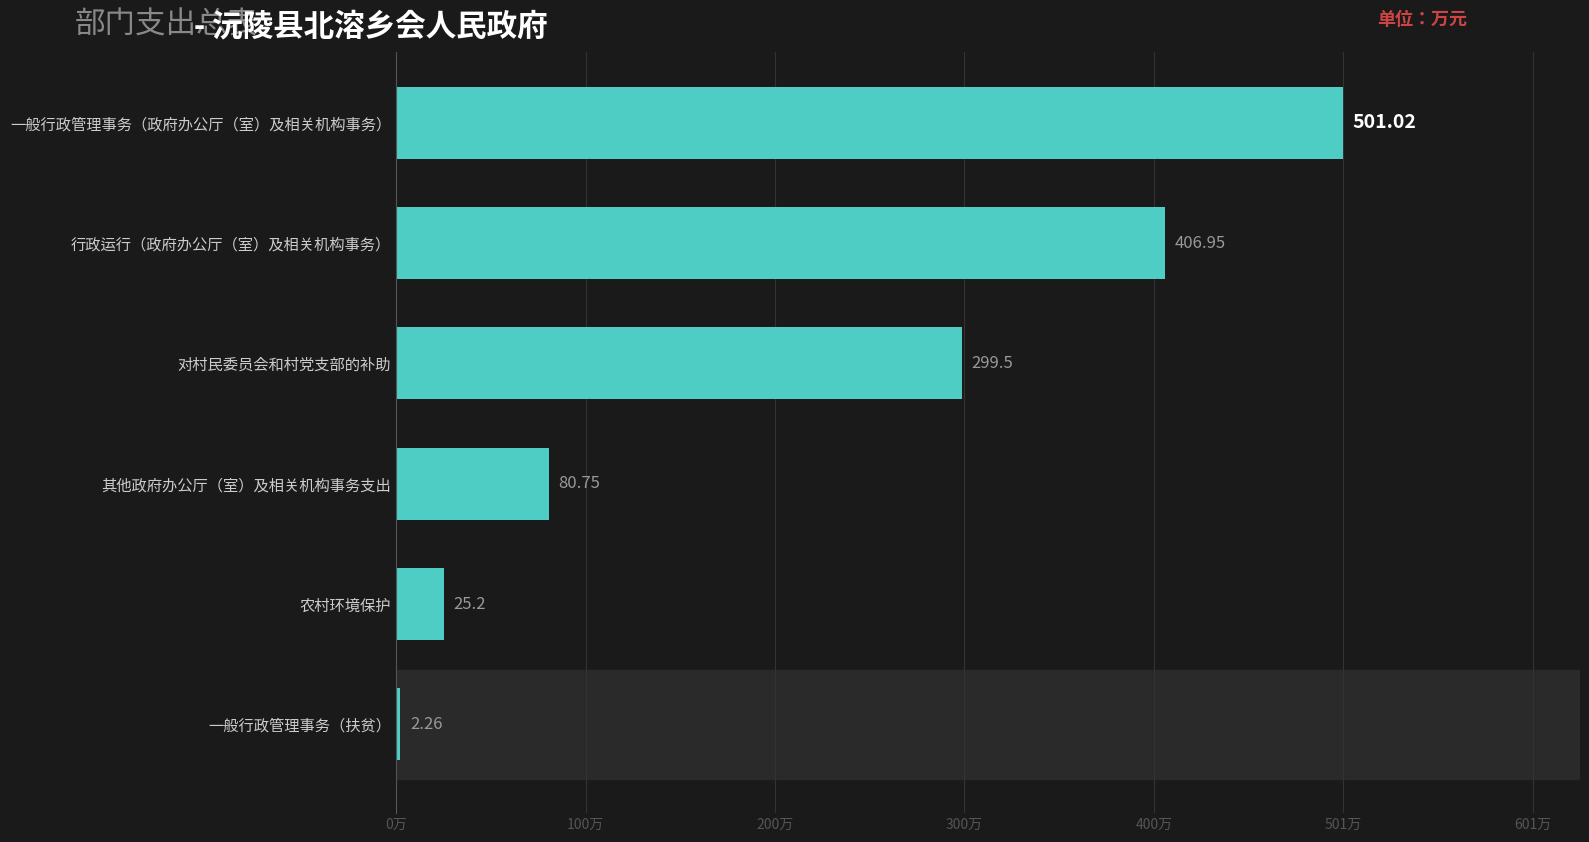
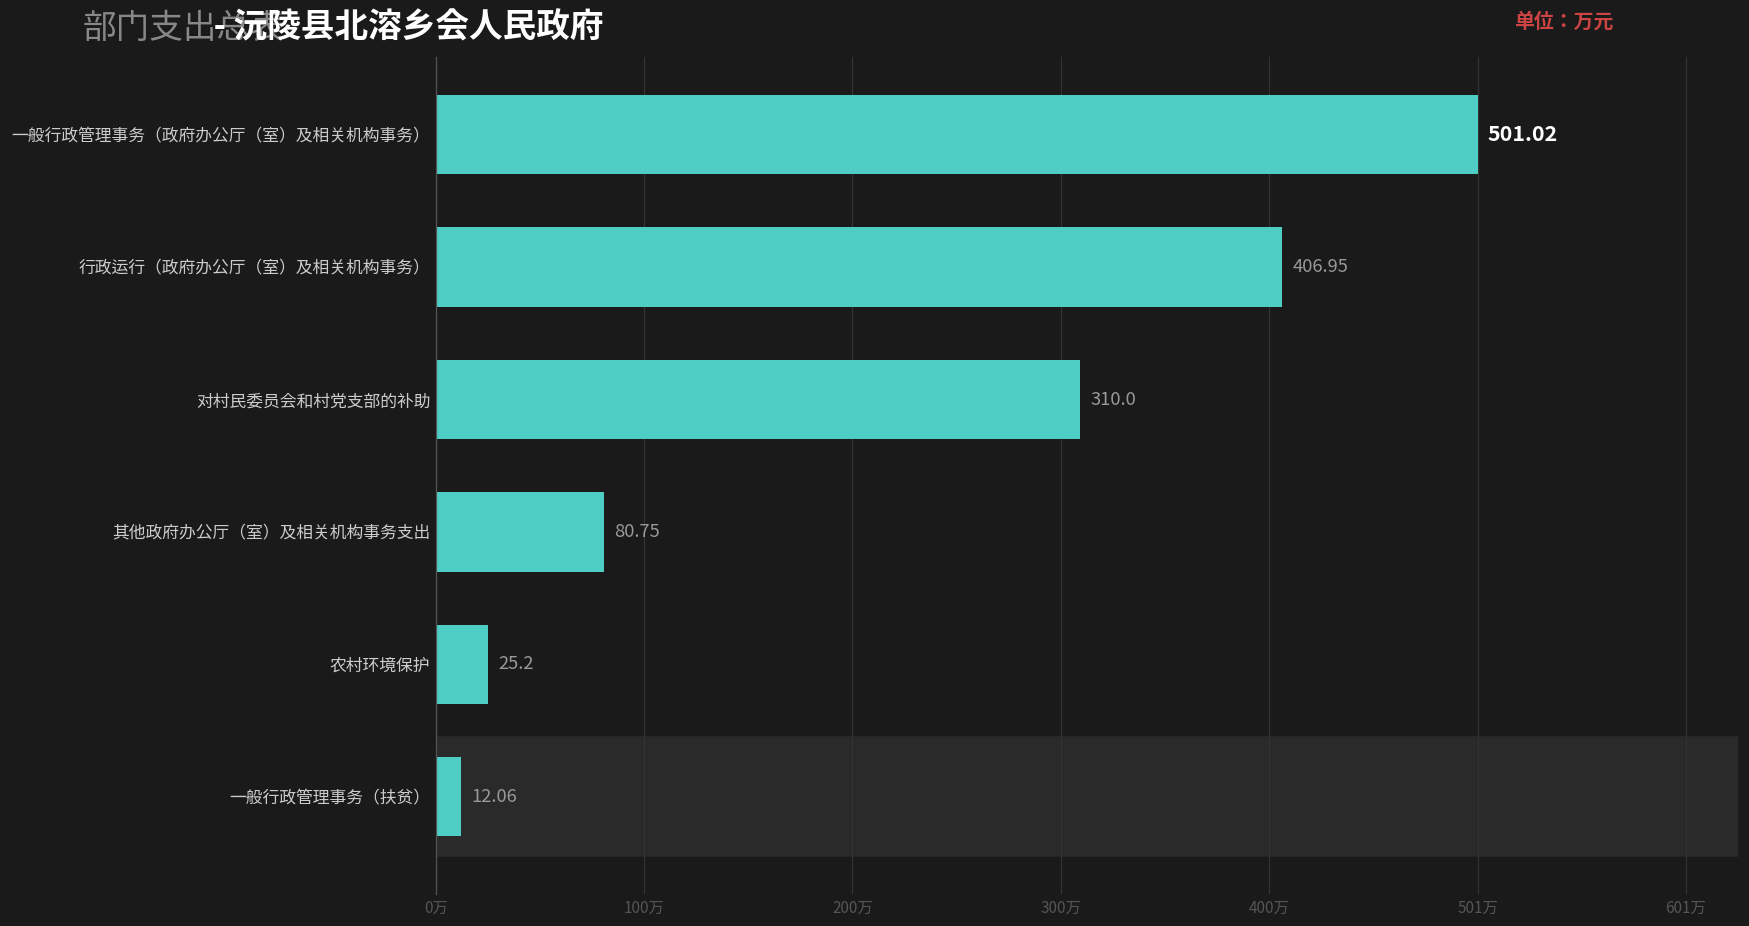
对村民委员会和村党支部的补助: 299.5 -> 310.0
一般行政管理事务（扶贫）: 2.26 -> 12.06
